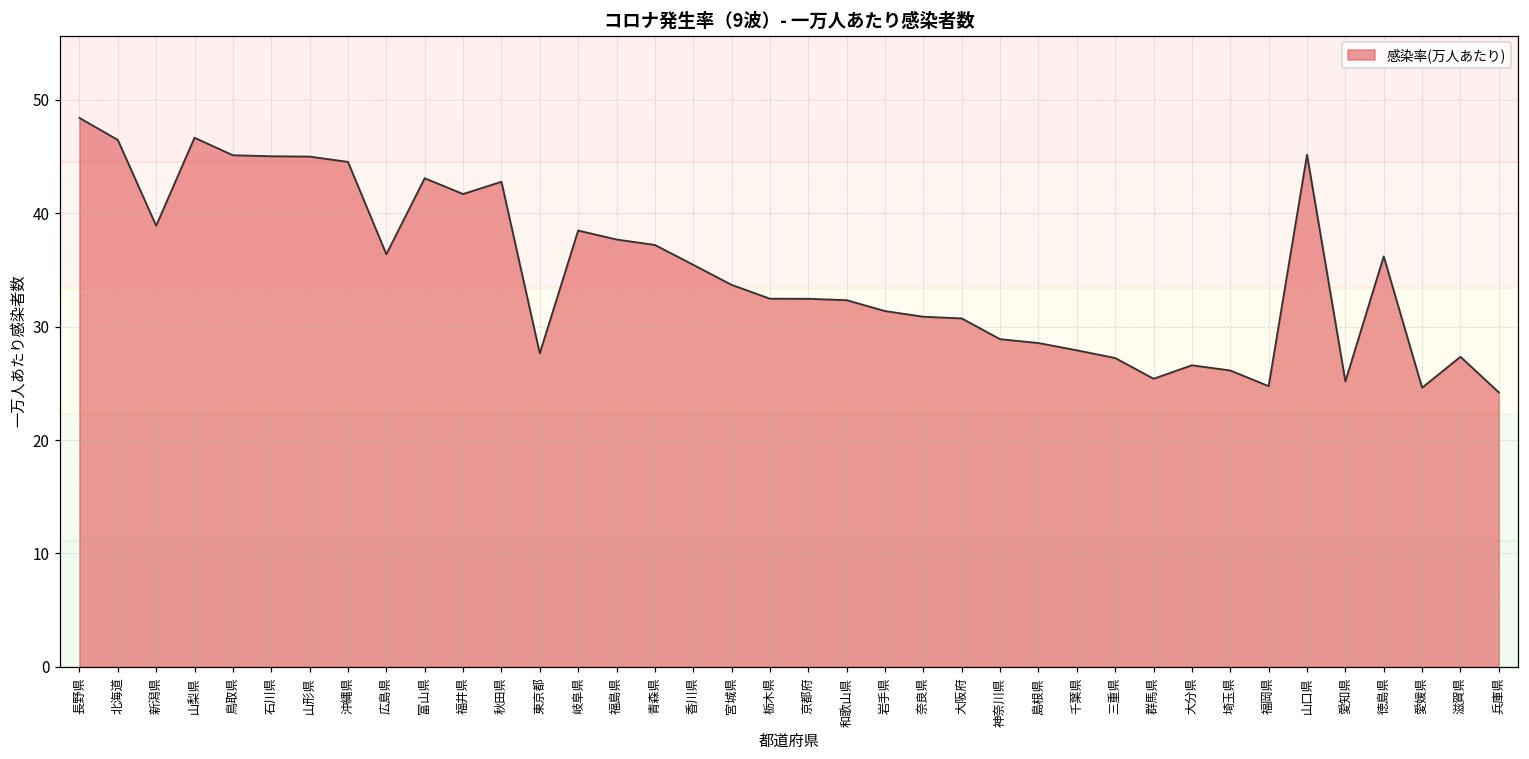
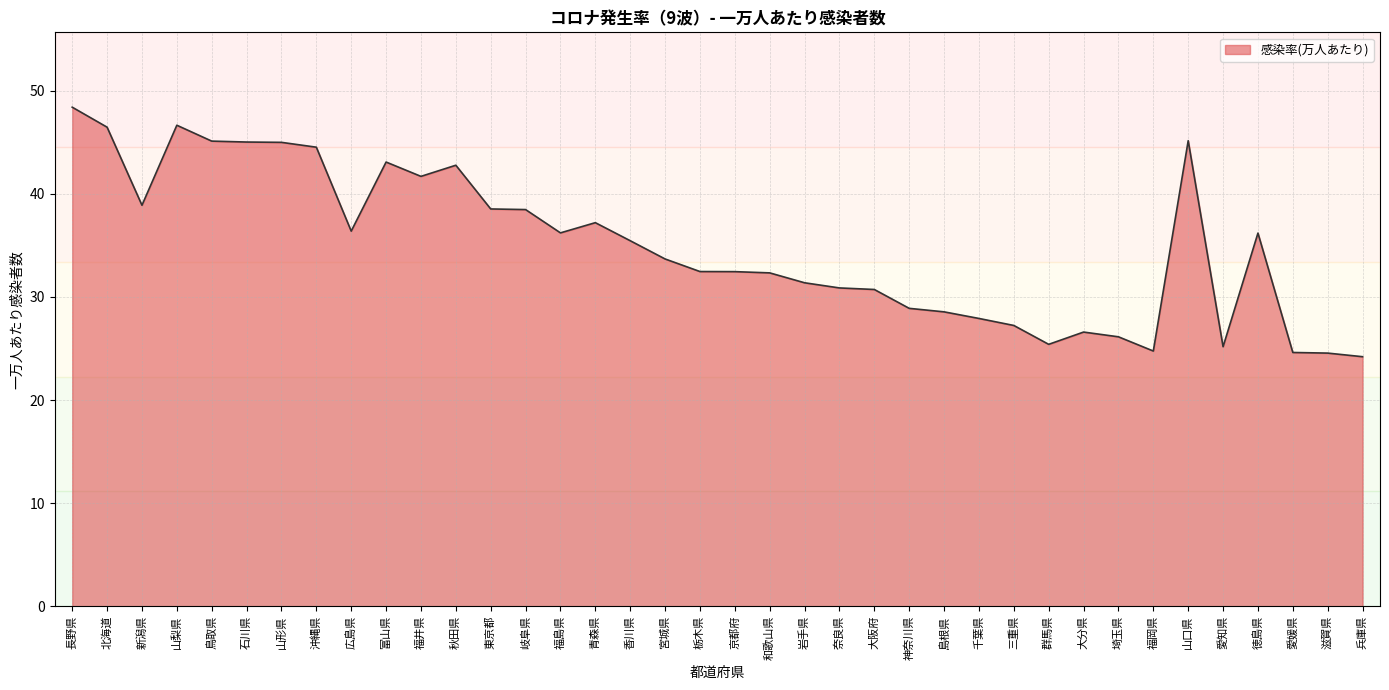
東京都: 27.6 -> 38.5
福島県: 37.7 -> 36.2
滋賀県: 27.3 -> 24.6
